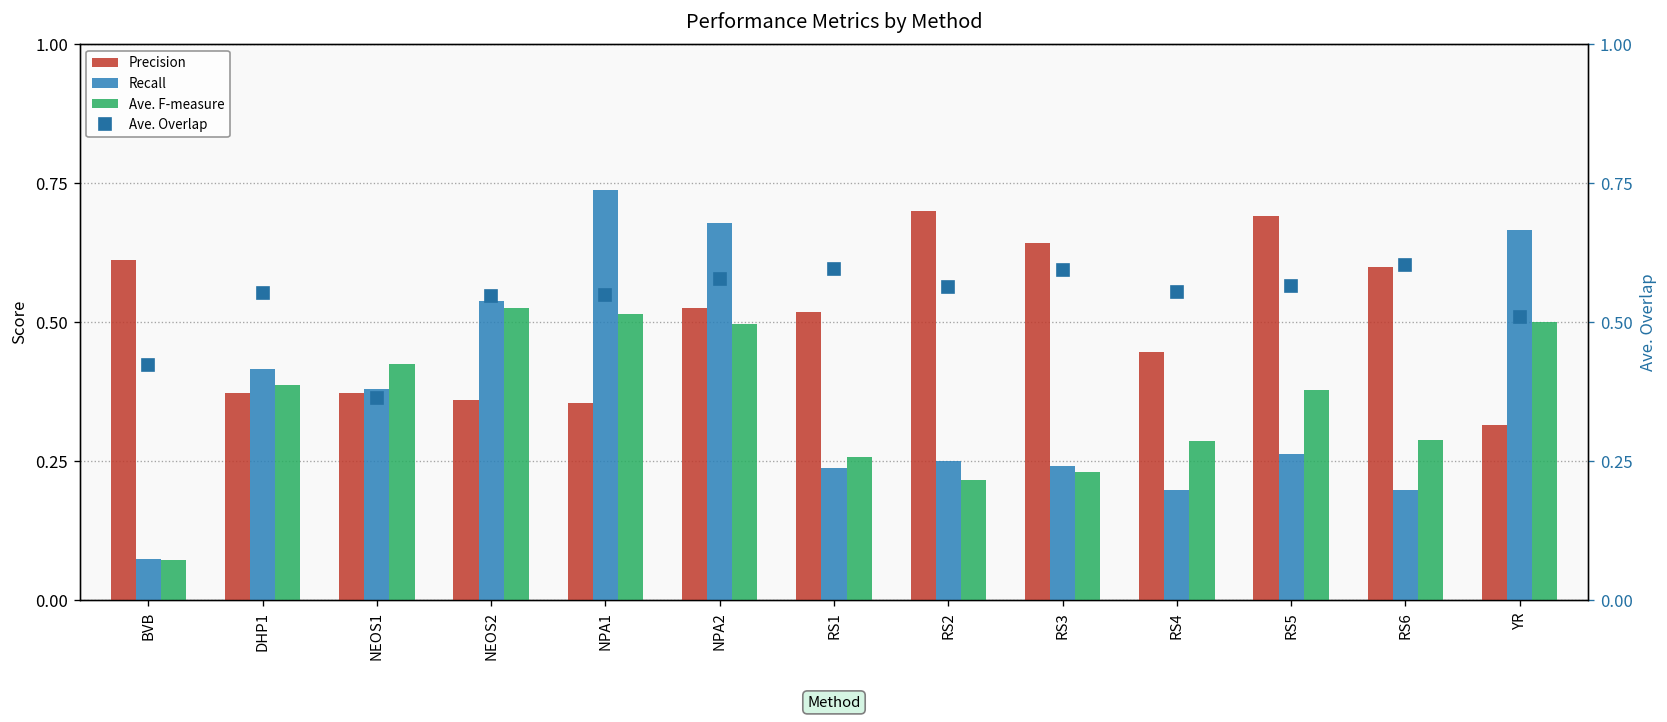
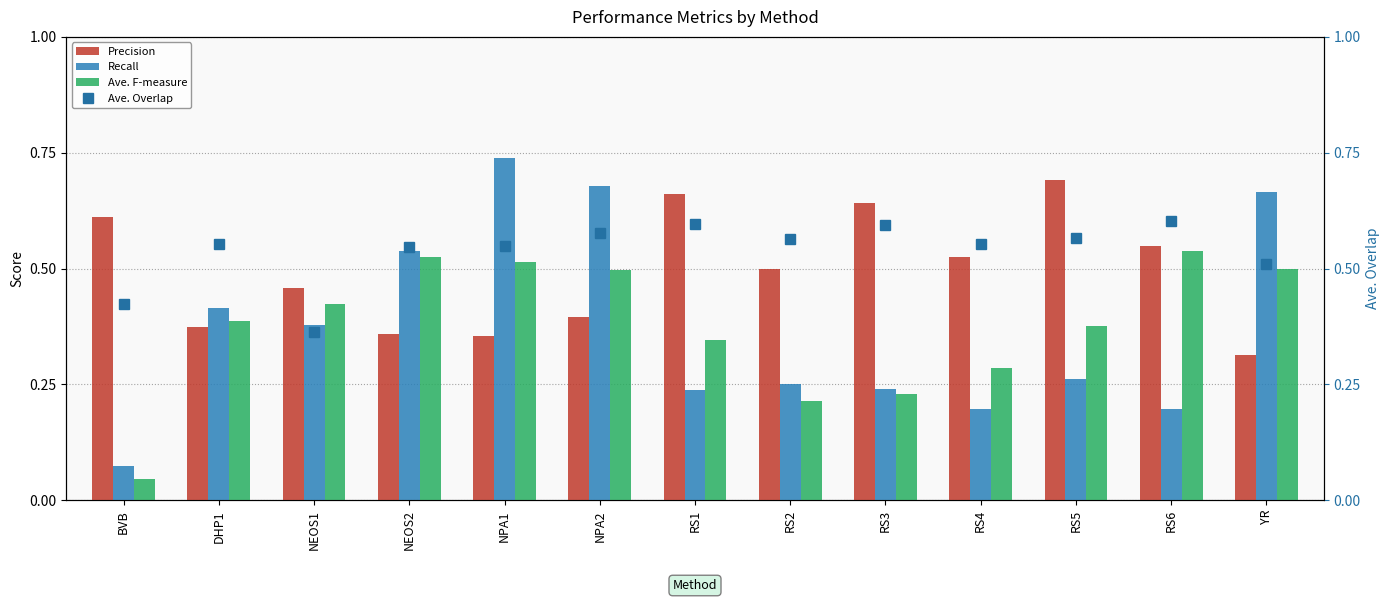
Ave. F-measure, BVB: 0.07 -> 0.05
Precision, NEOS1: 0.37 -> 0.46
Precision, NPA2: 0.53 -> 0.40
Precision, RS1: 0.52 -> 0.66
Ave. F-measure, RS1: 0.26 -> 0.35
Precision, RS2: 0.7 -> 0.5
Precision, RS4: 0.45 -> 0.53
Precision, RS6: 0.60 -> 0.55
Ave. F-measure, RS6: 0.29 -> 0.54
